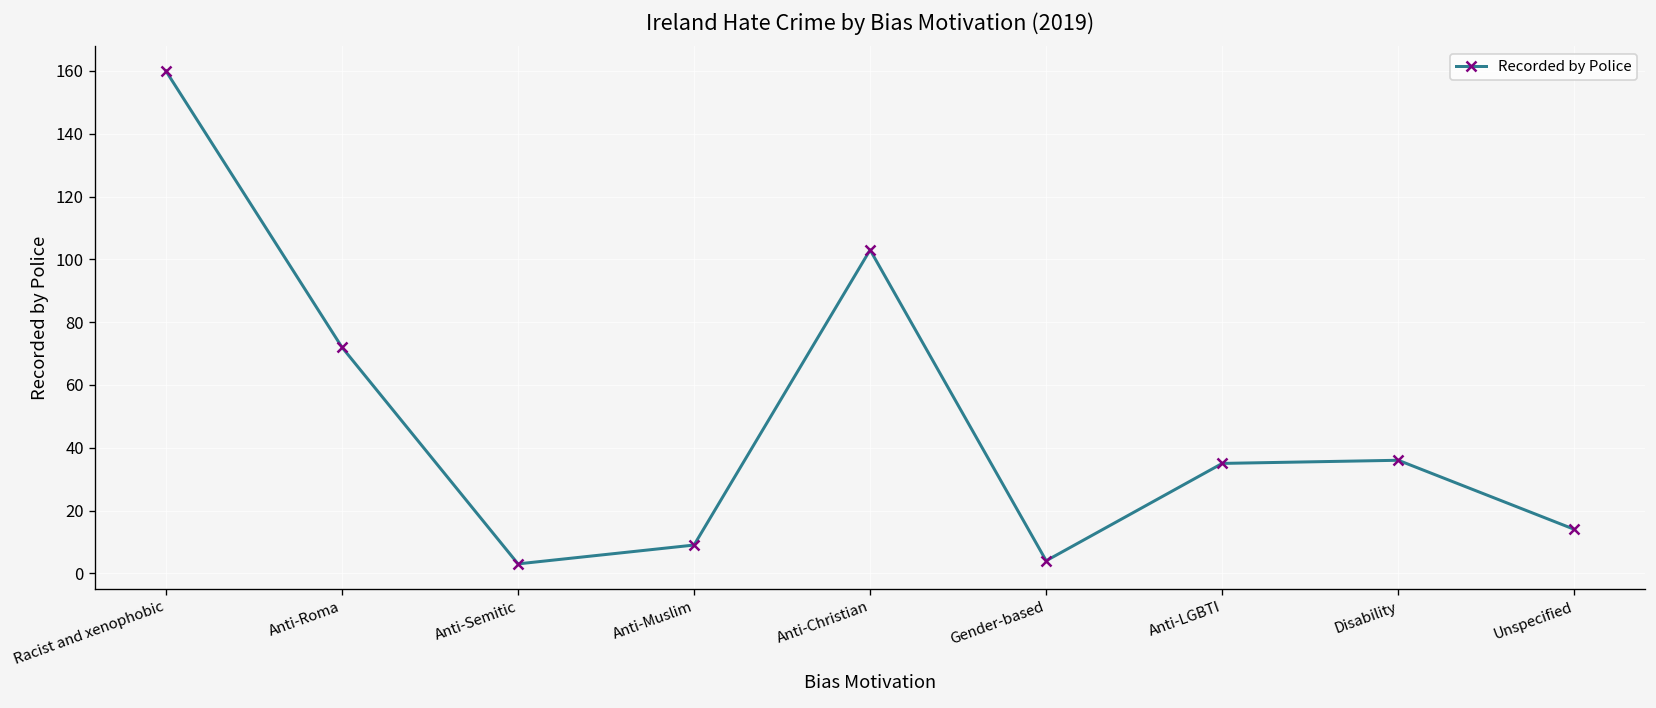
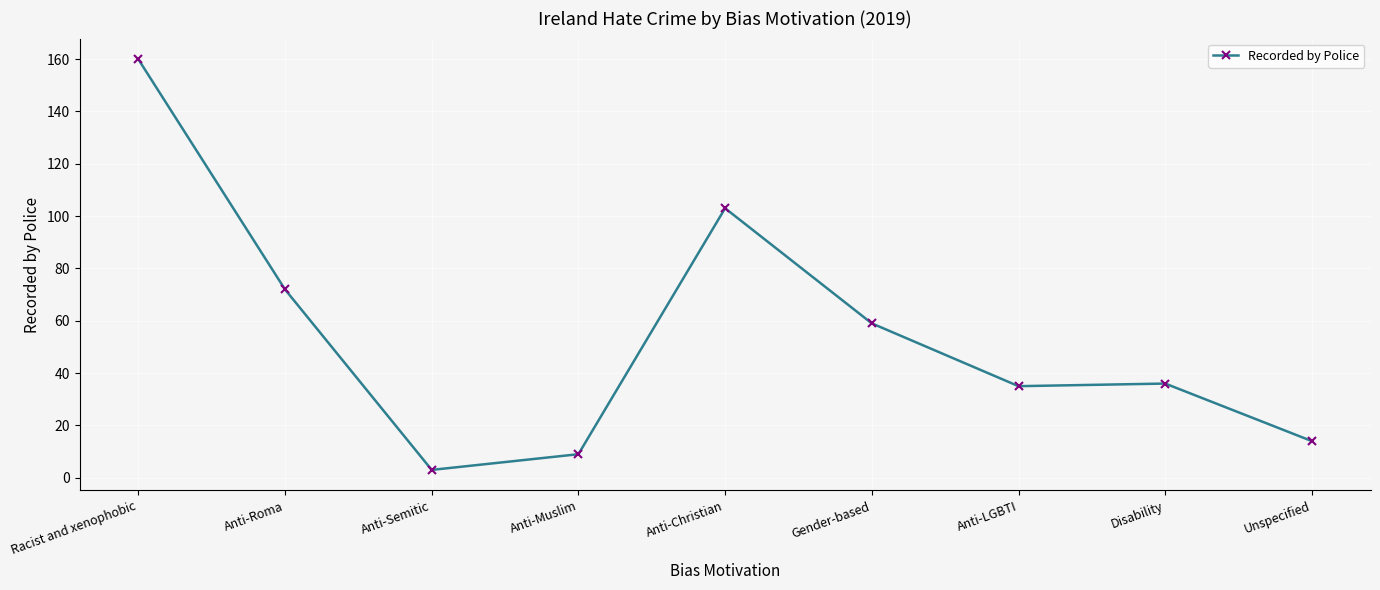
Gender-based: 4 -> 59
